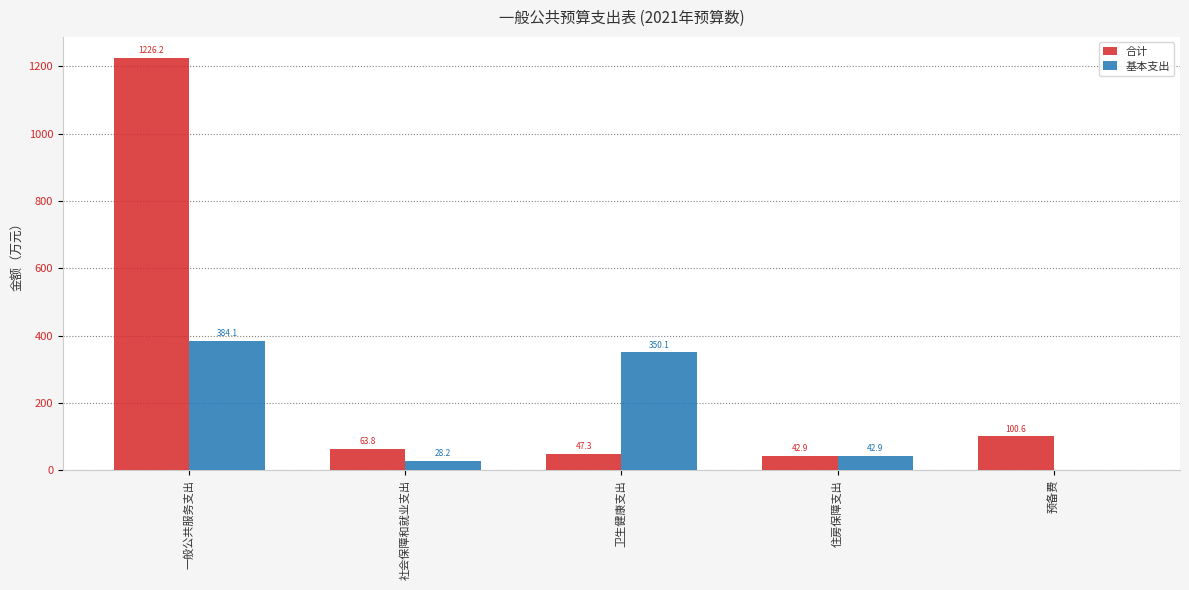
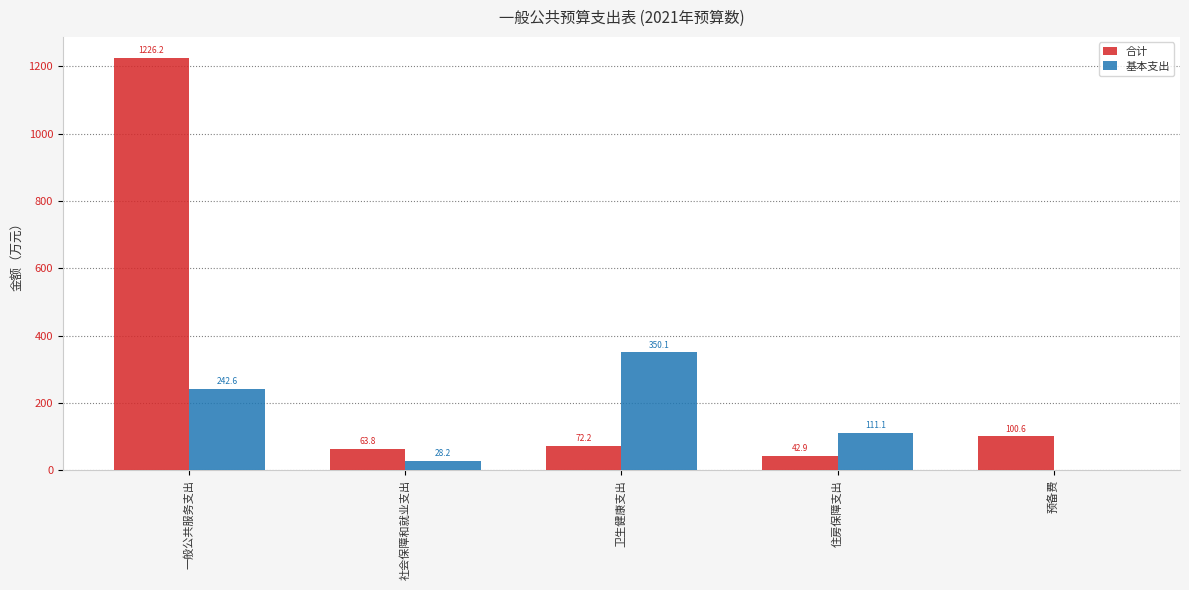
基本支出, 一般公共服务支出: 384.1 -> 242.6
合计, 卫生健康支出: 47.3 -> 72.2
基本支出, 住房保障支出: 42.9 -> 111.1
